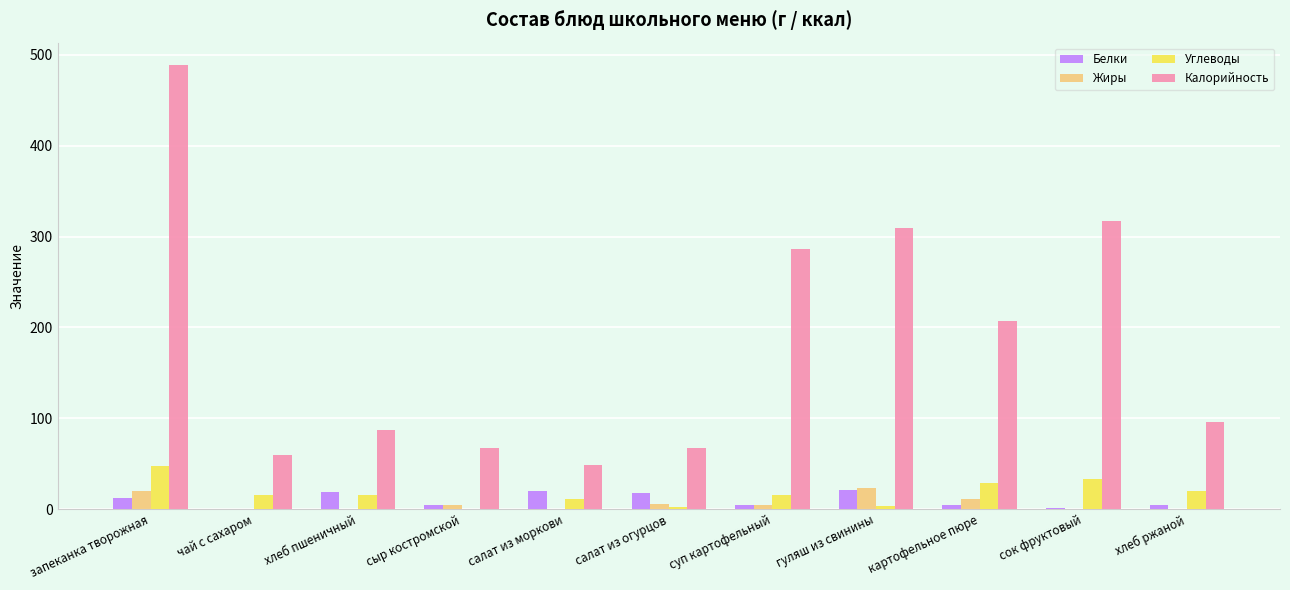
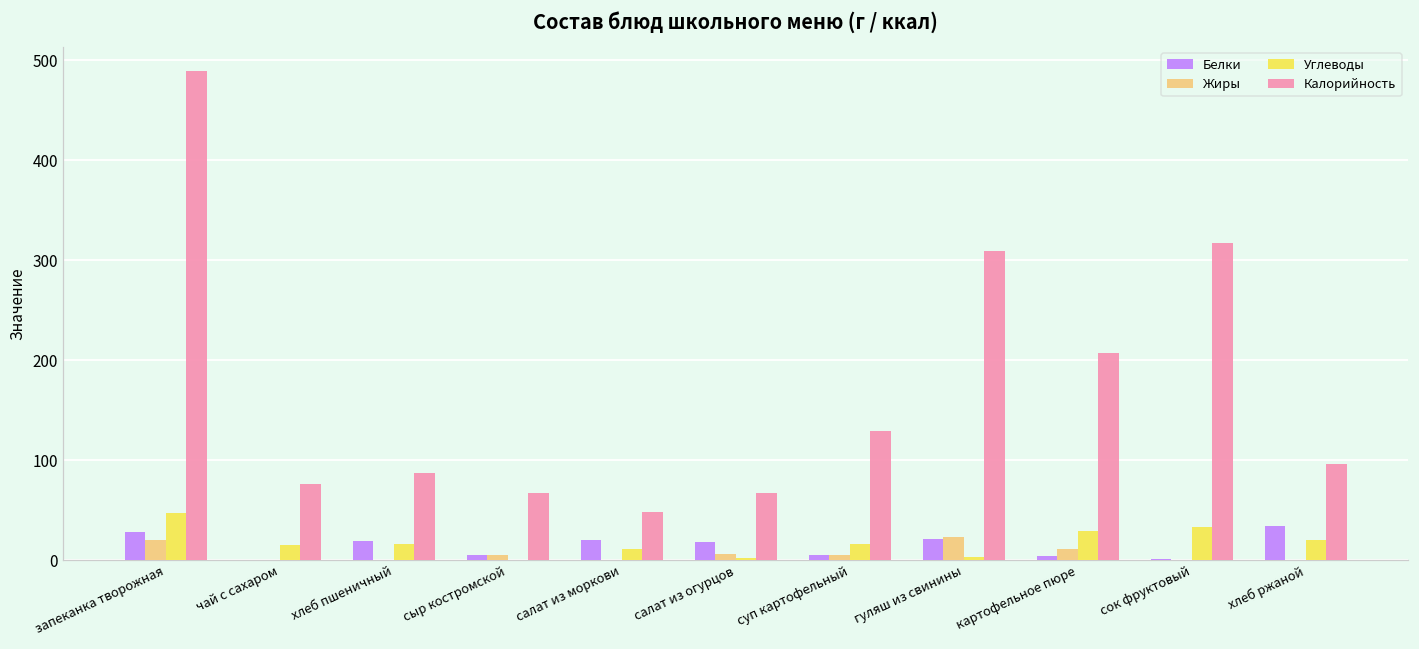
Белки, запеканка творожная: 10 -> 30
Калорийность, чай с сахаром: 60 -> 80
Калорийность, суп картофельный: 290 -> 130
Белки, хлеб ржаной: 0 -> 30
